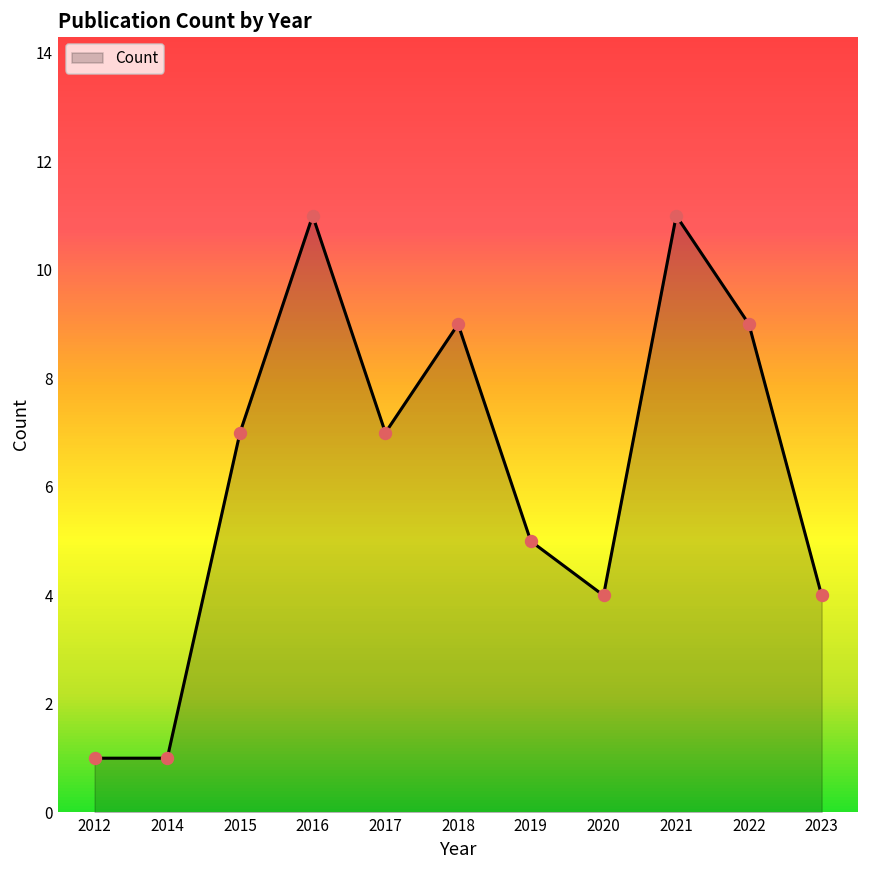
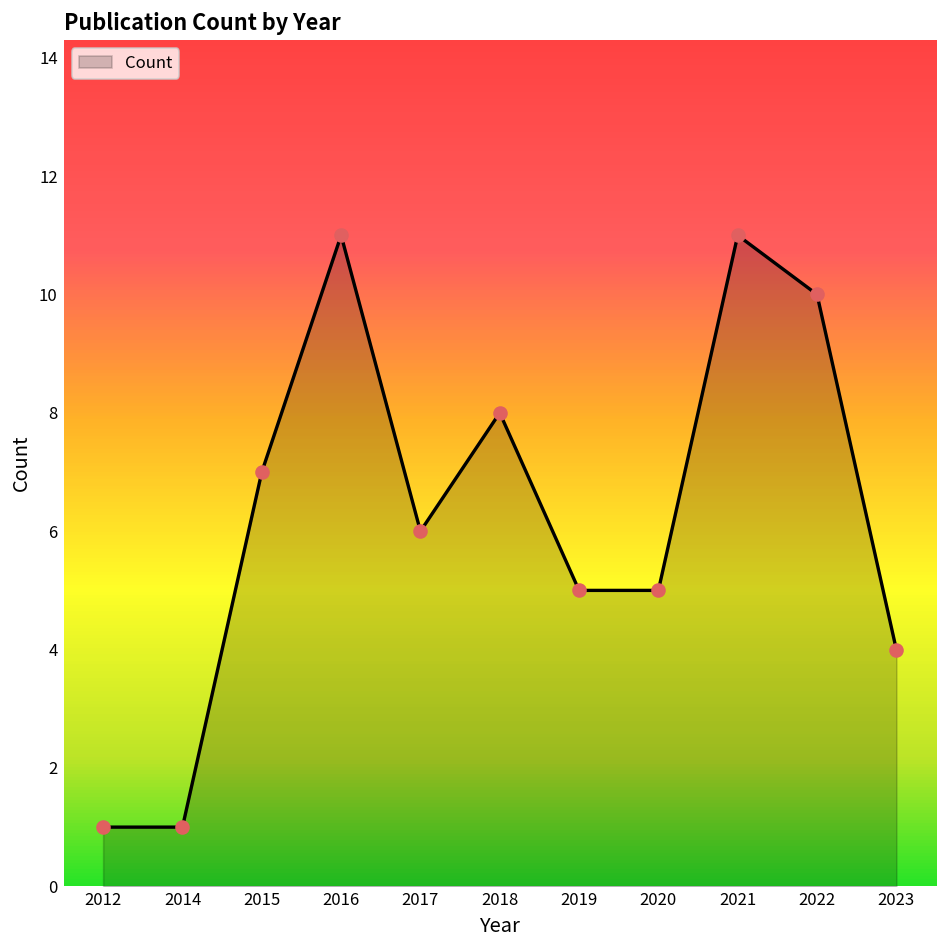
2017: 7 -> 6
2018: 9 -> 8
2020: 4 -> 5
2022: 9 -> 10
